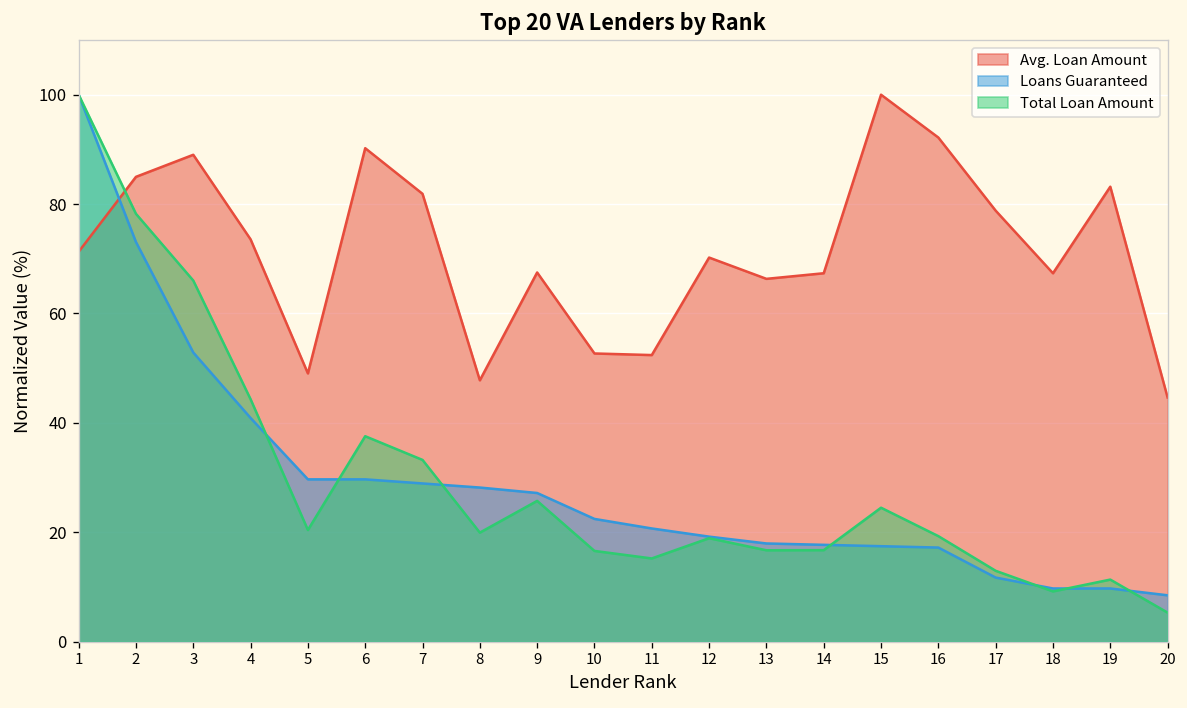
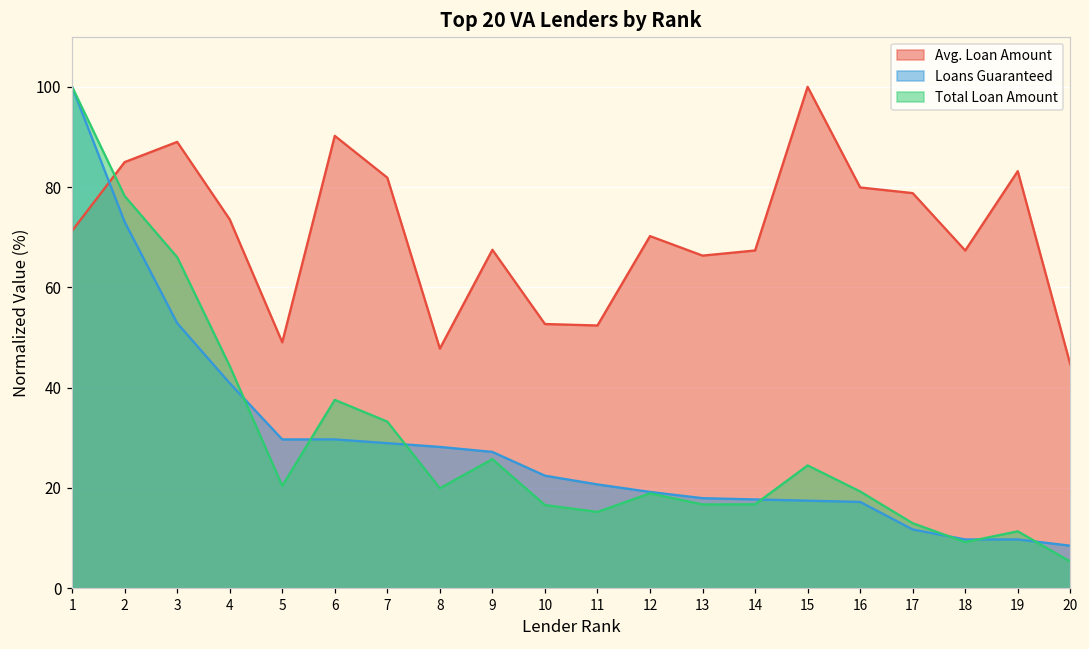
Avg. Loan Amount, 16: 92 -> 80
